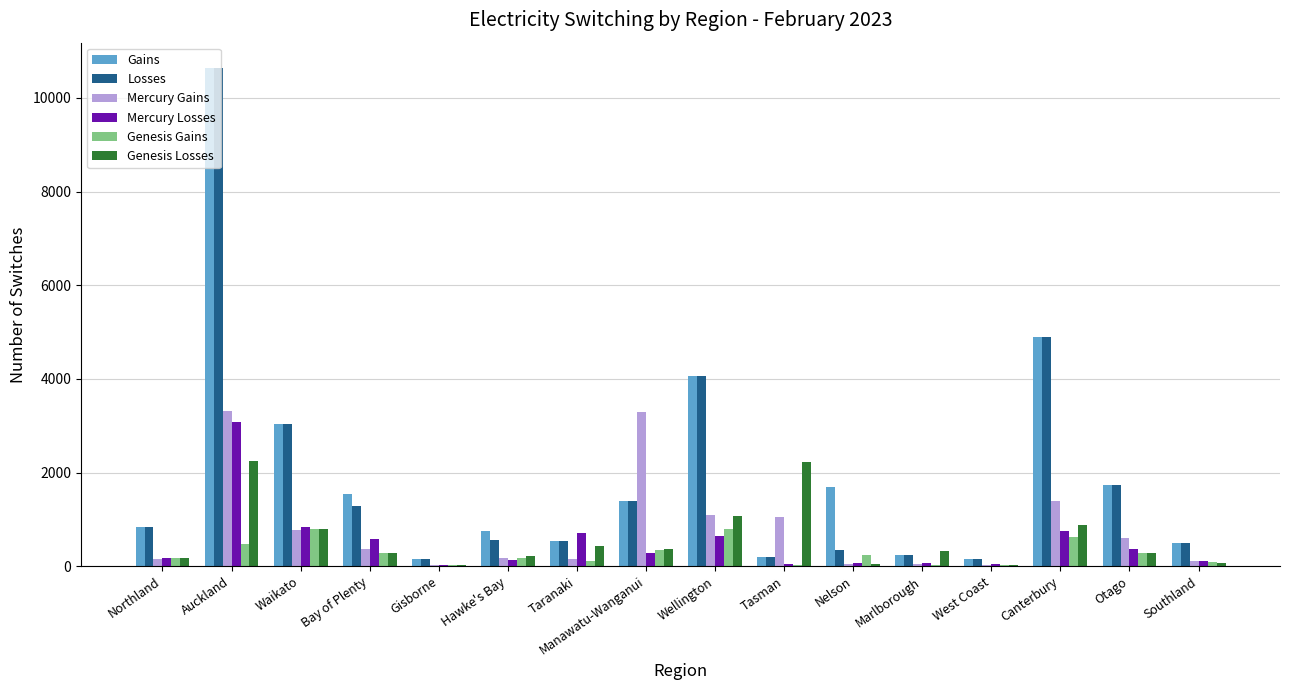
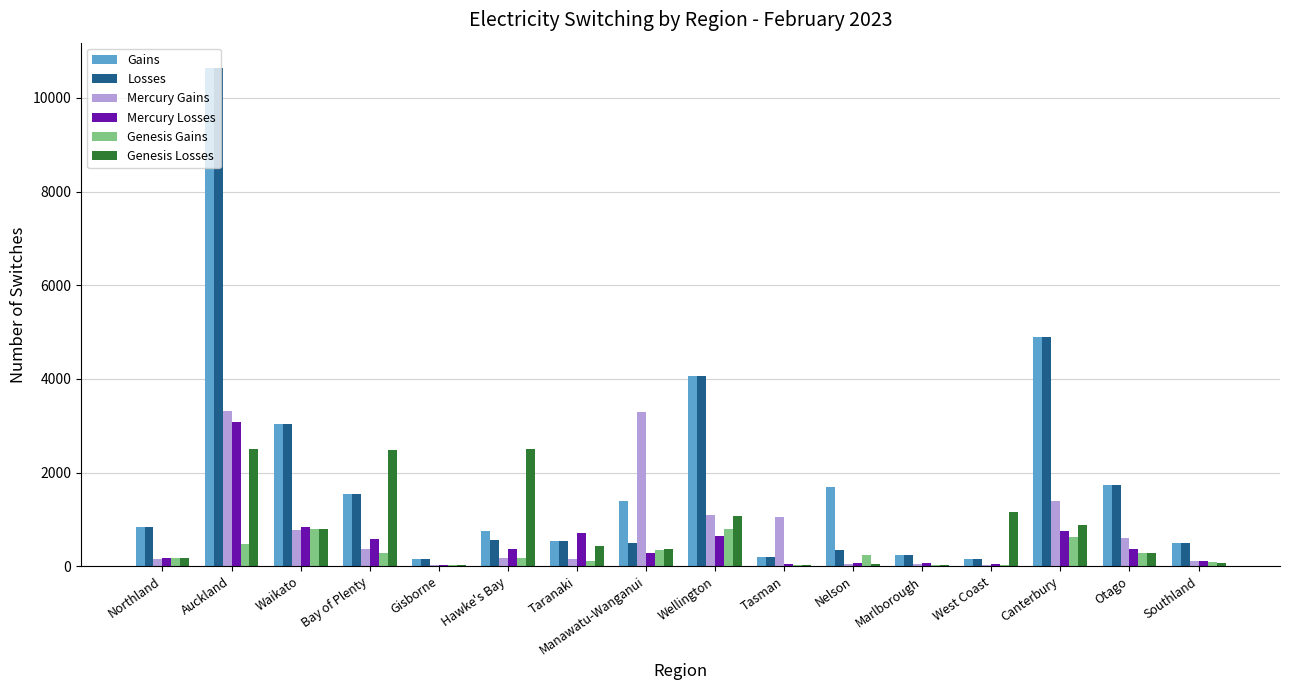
Genesis Losses, Auckland: 2300 -> 2500
Losses, Bay of Plenty: 1300 -> 1500
Genesis Losses, Bay of Plenty: 300 -> 2500
Mercury Losses, Hawke's Bay: 100 -> 400
Genesis Losses, Hawke's Bay: 200 -> 2500
Losses, Manawatu-Wanganui: 1400 -> 500
Genesis Losses, Tasman: 2200 -> 0
Genesis Losses, Marlborough: 300 -> 0
Genesis Losses, West Coast: 0 -> 1100
